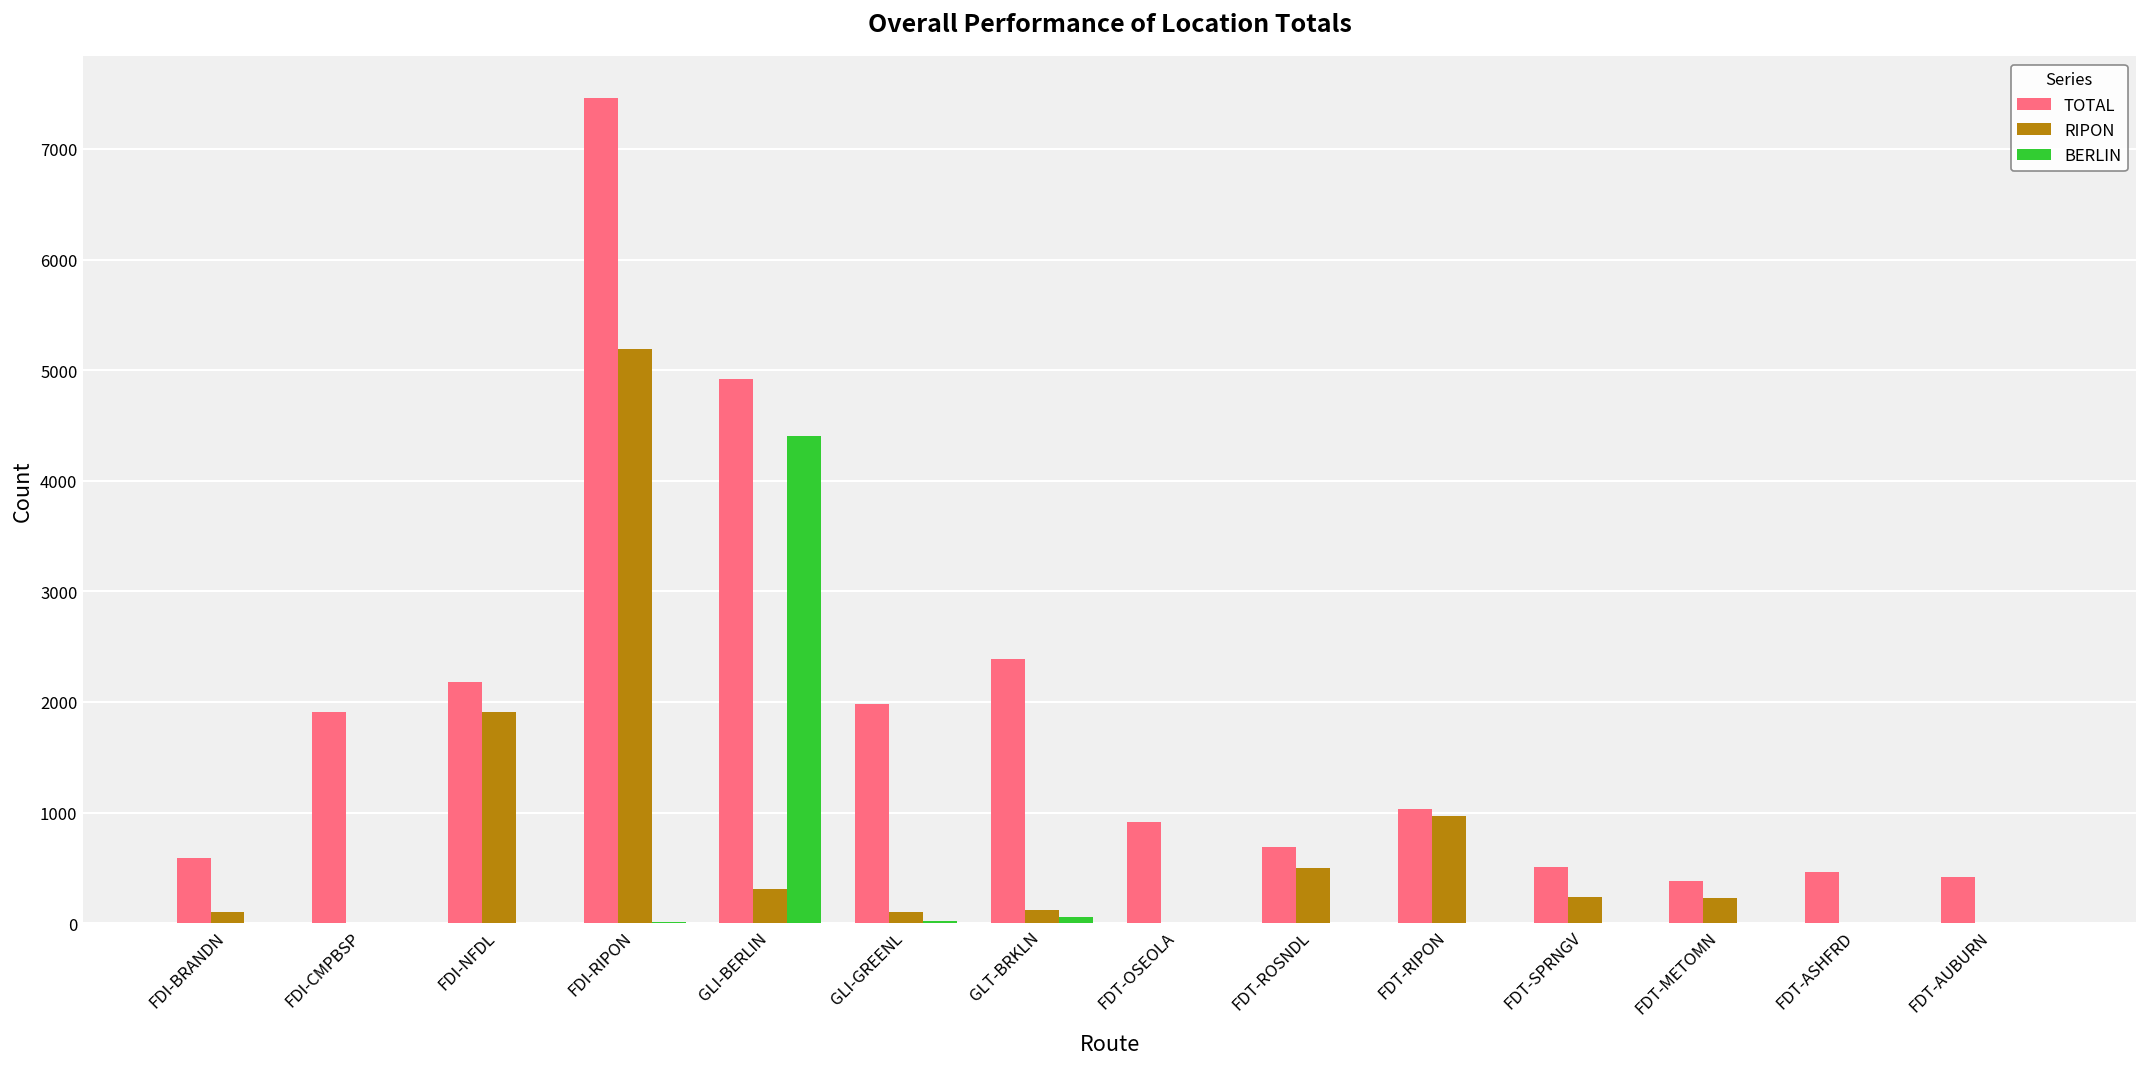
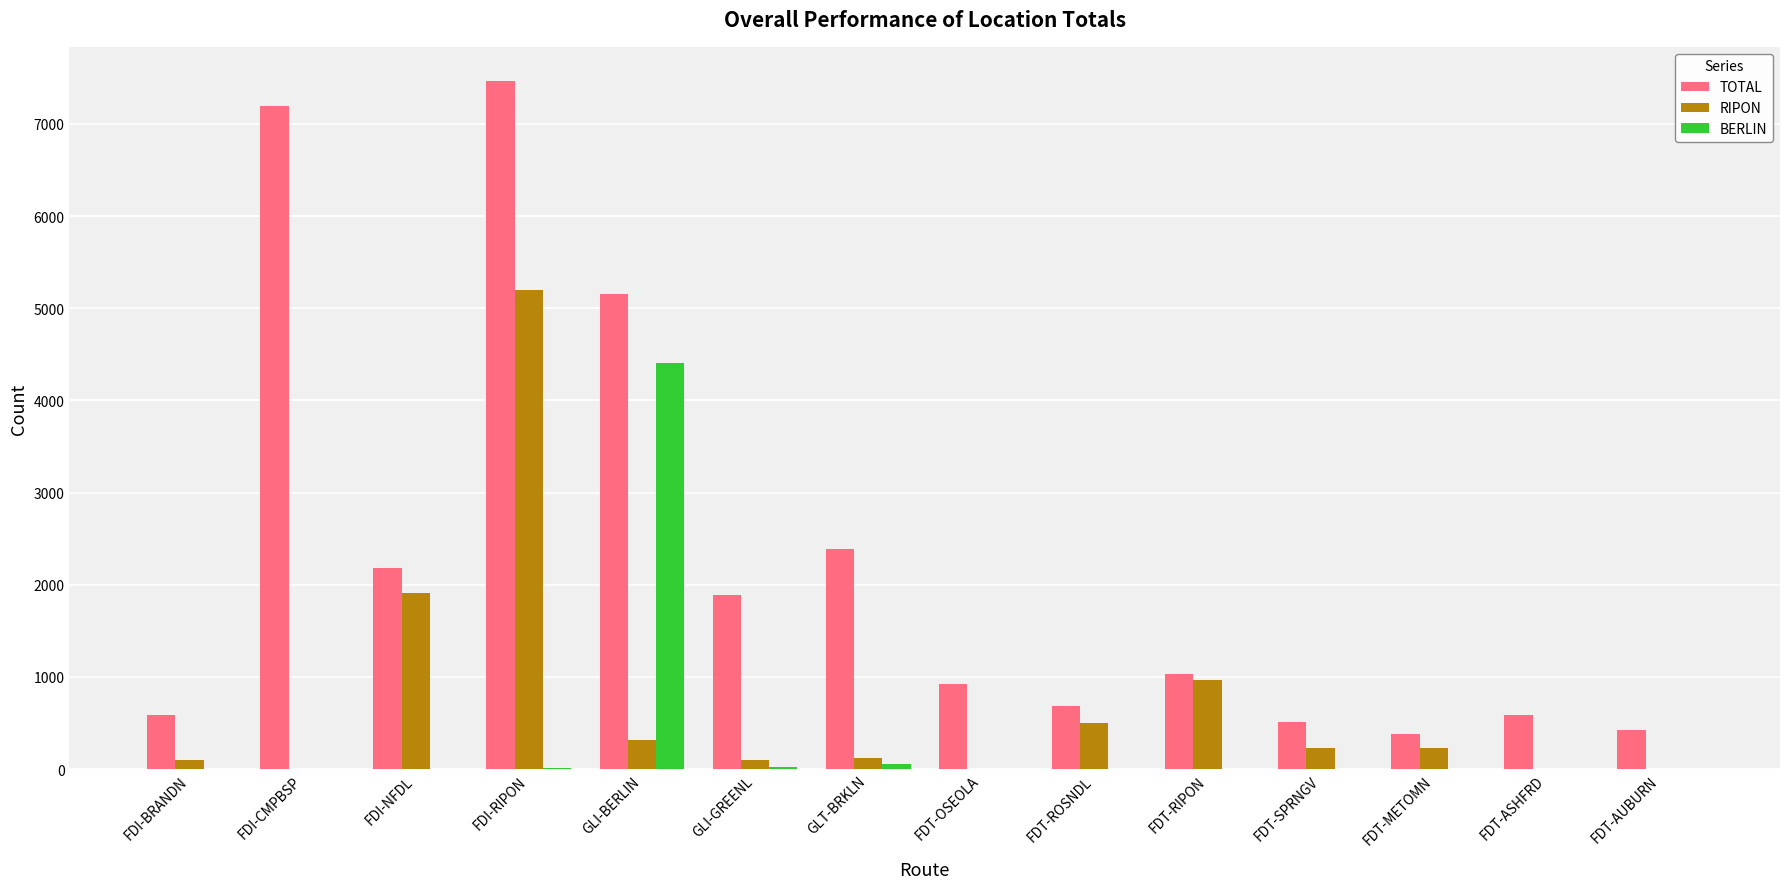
TOTAL, FDI-CMPBSP: 1900 -> 7200
TOTAL, GLI-BERLIN: 4900 -> 5200
TOTAL, GLI-GREENL: 2000 -> 1900
TOTAL, FDT-ASHFRD: 500 -> 600
